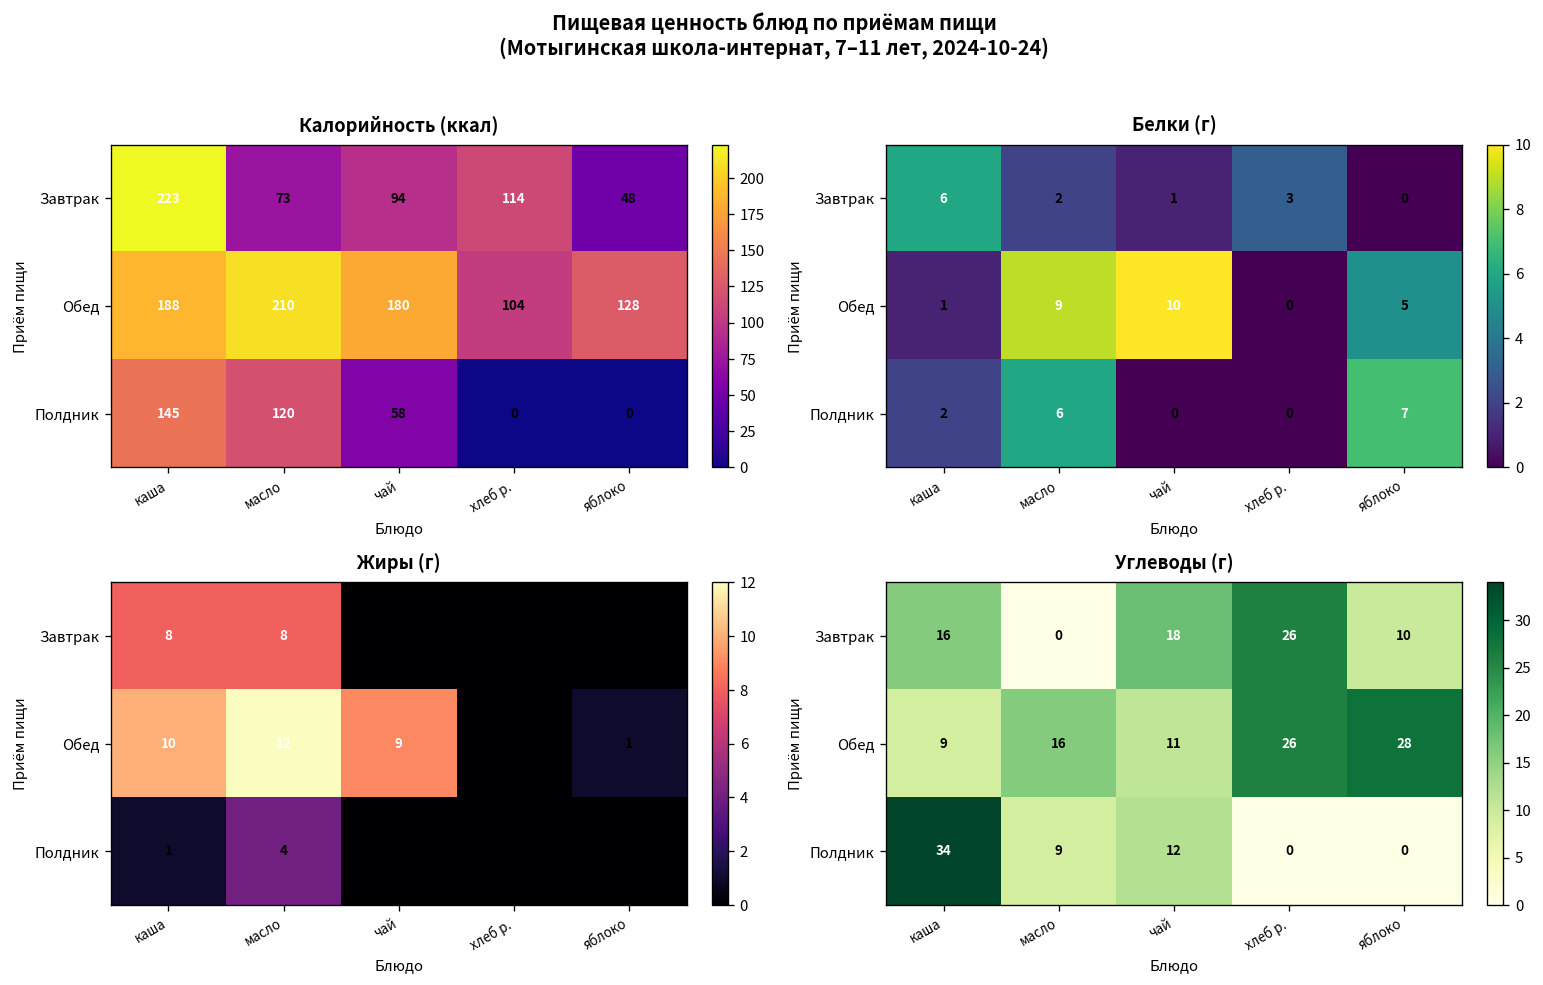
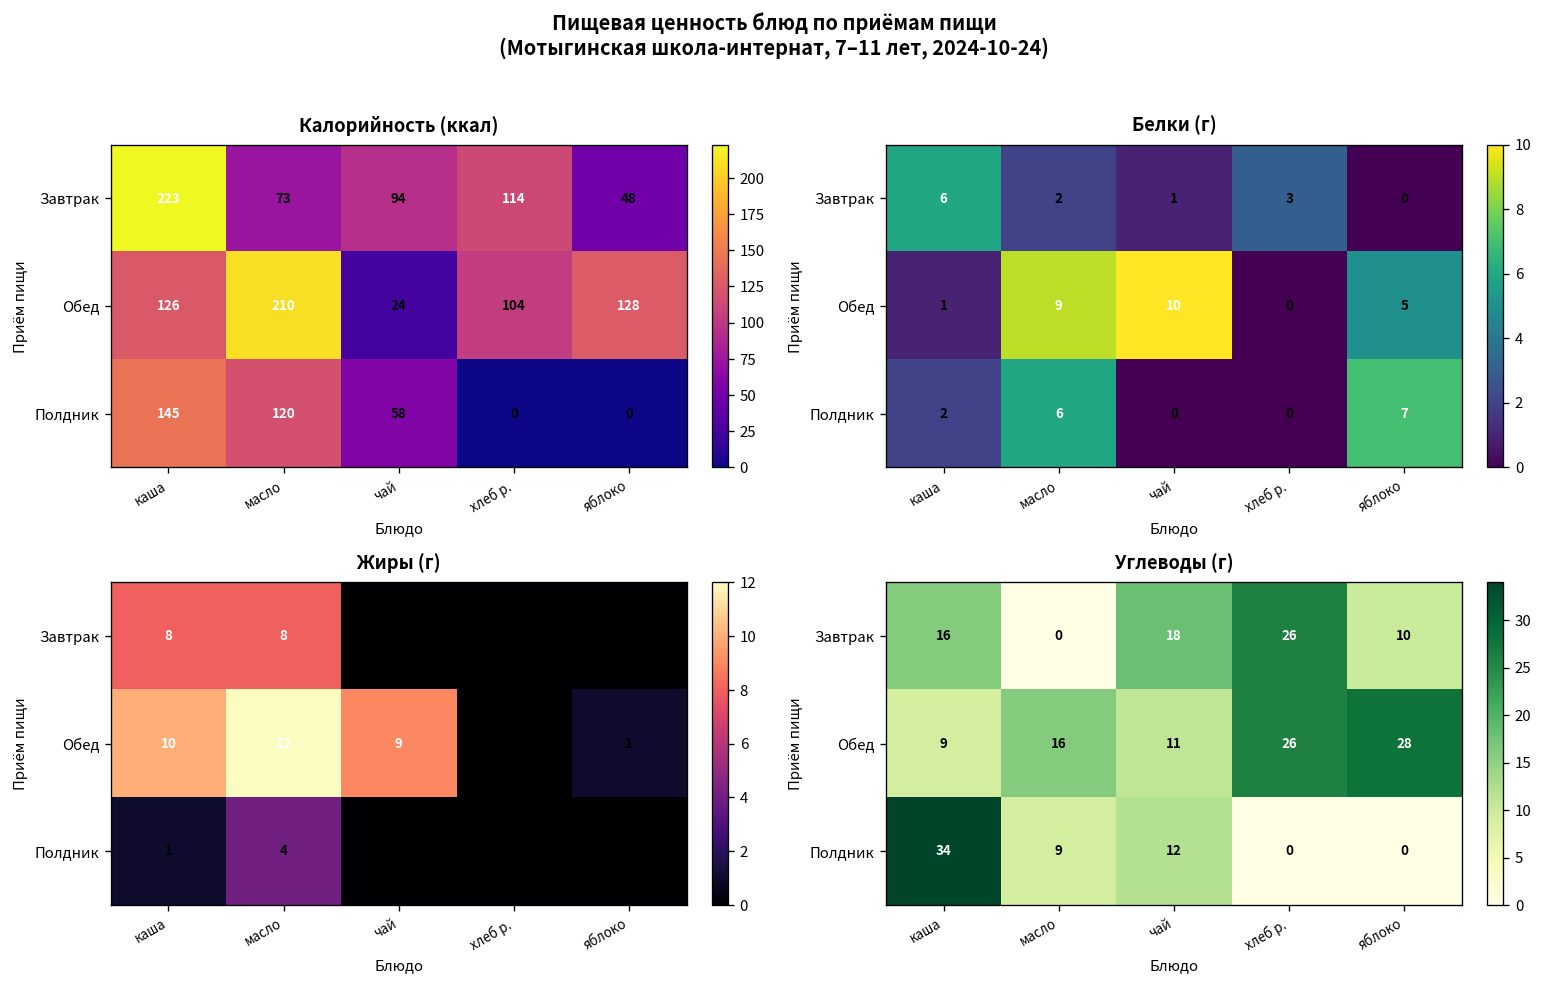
Калорийность (ккал), Обед, каша: 188 -> 126
Калорийность (ккал), Обед, чай: 180 -> 24
